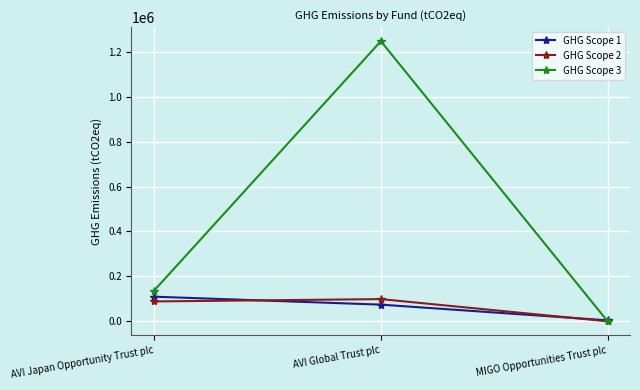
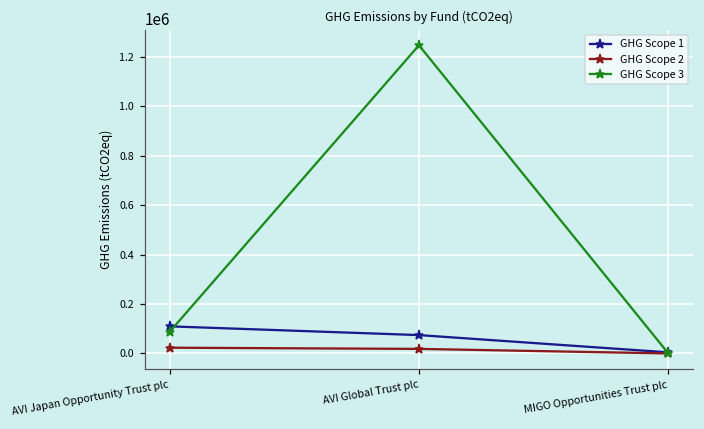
GHG Scope 2, AVI Japan Opportunity Trust plc: 90000 -> 20000
GHG Scope 3, AVI Japan Opportunity Trust plc: 140000 -> 90000
GHG Scope 2, AVI Global Trust plc: 100000 -> 20000
